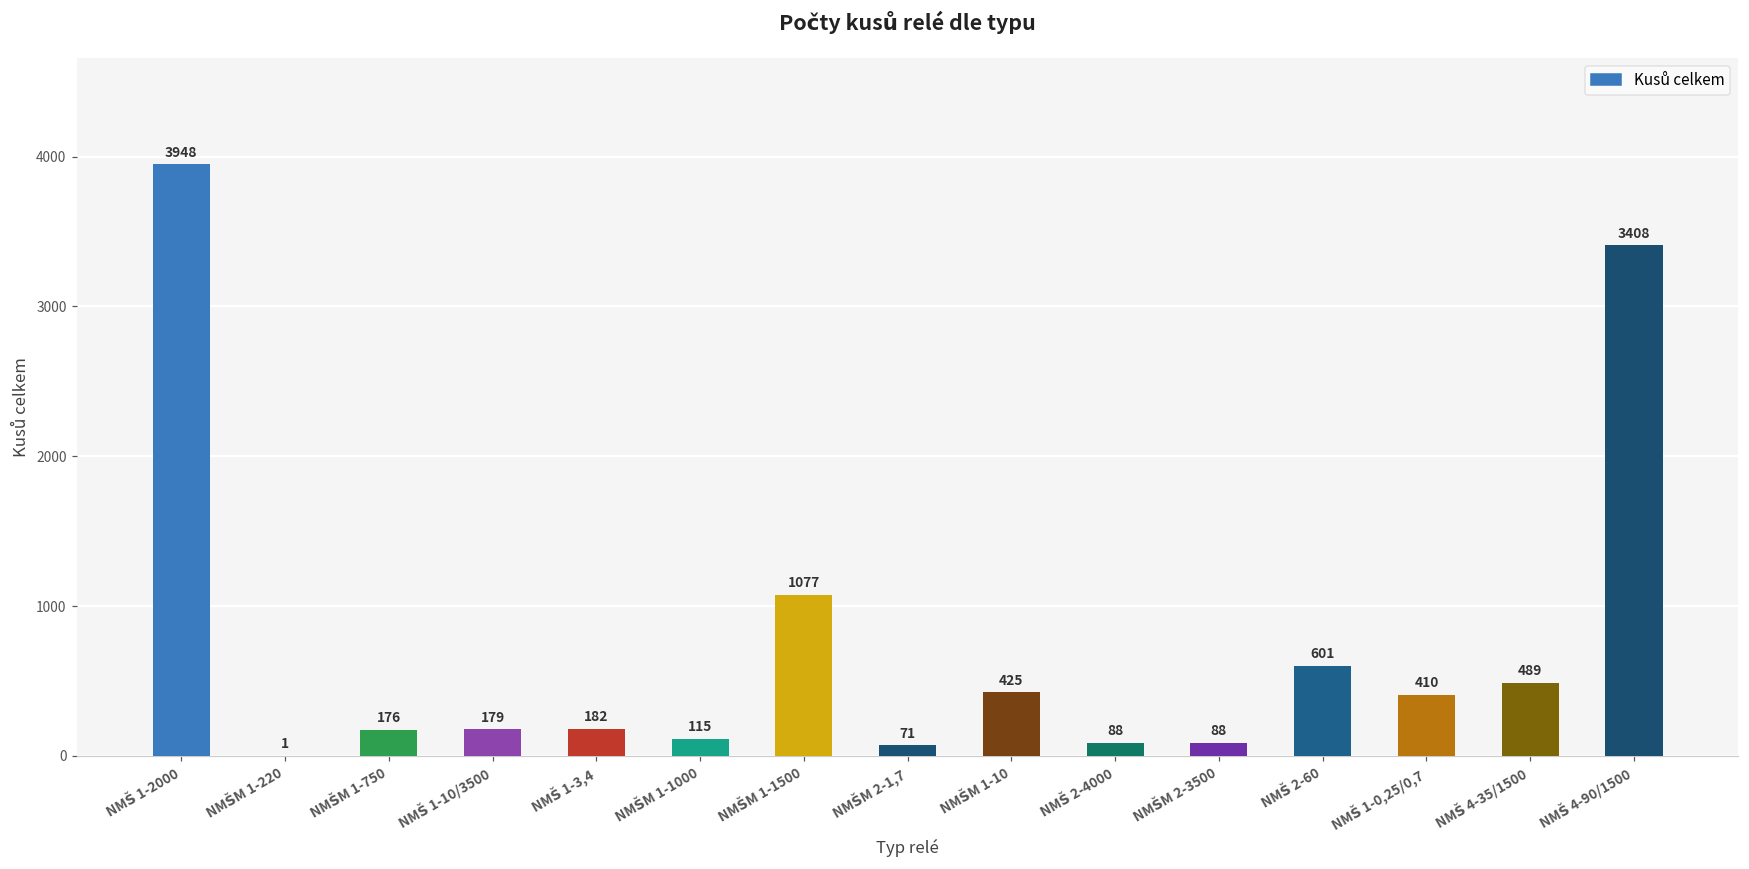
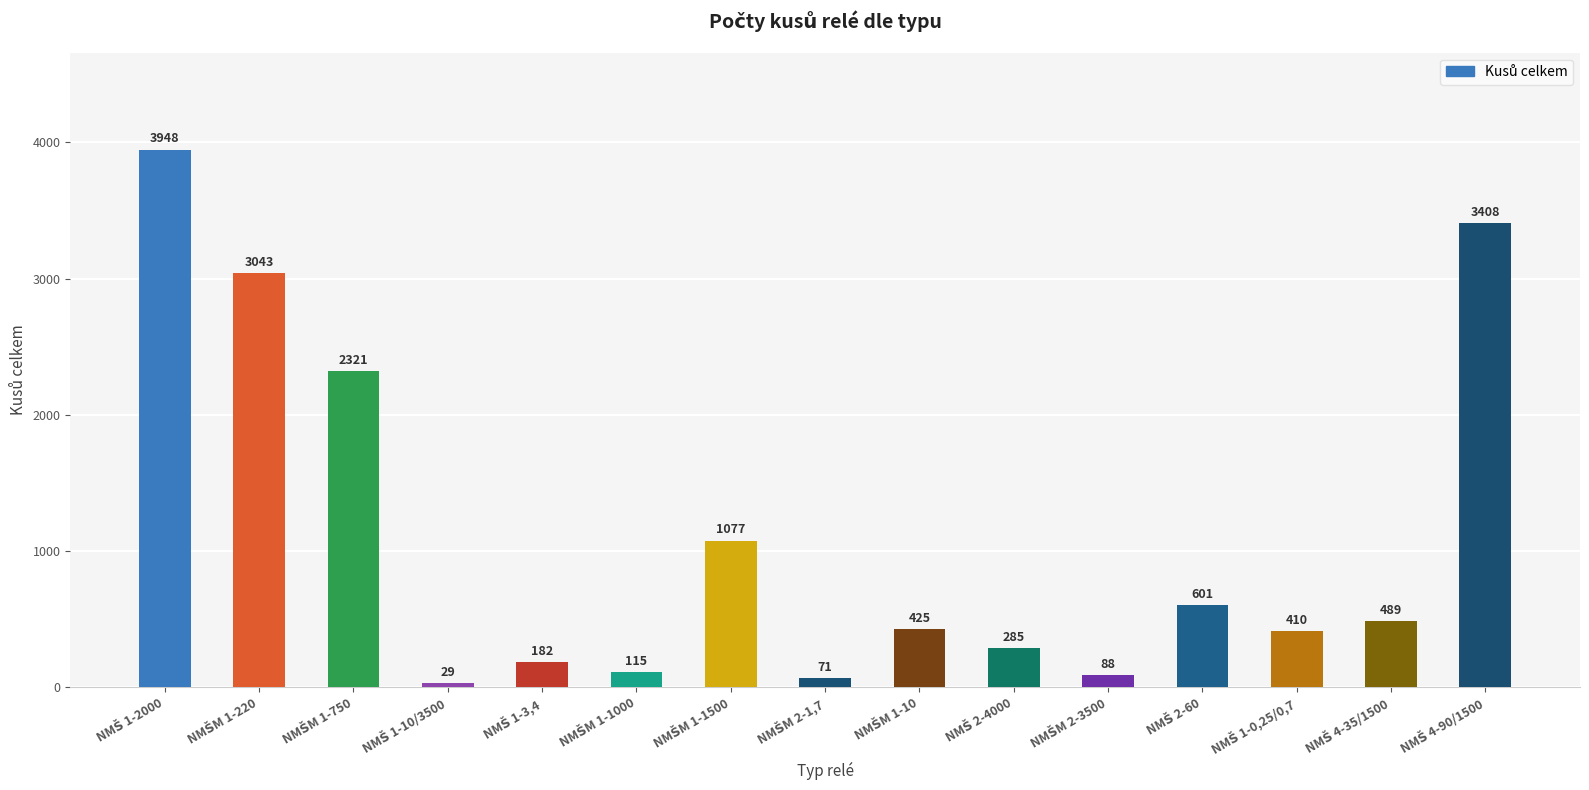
NMŠM 1-220: 1 -> 3043
NMŠM 1-750: 176 -> 2321
NMŠ 1-10/3500: 179 -> 29
NMŠ 2-4000: 88 -> 285
